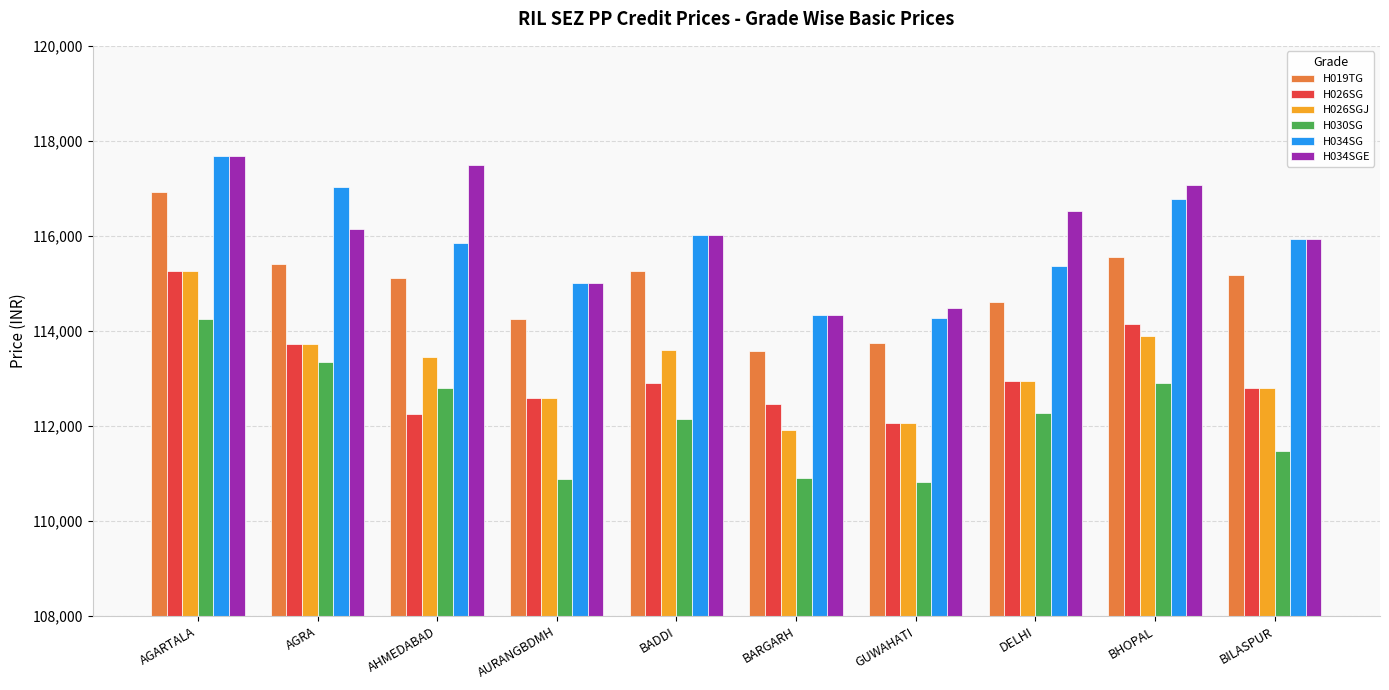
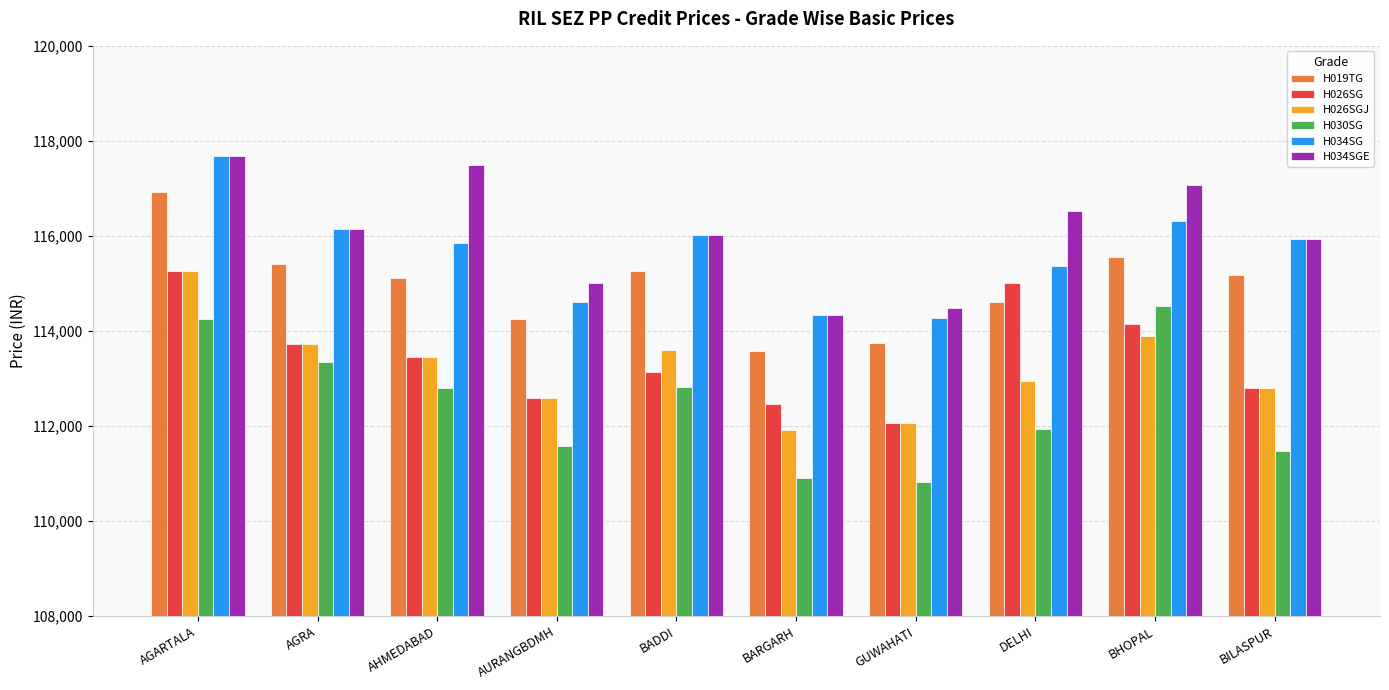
H034SG, AGRA: 117,000 -> 116,100
H026SG, AHMEDABAD: 112,200 -> 113,400
H030SG, AURANGBDMH: 110,900 -> 111,600
H034SG, AURANGBDMH: 115,000 -> 114,600
H026SG, BADDI: 112,900 -> 113,100
H030SG, BADDI: 112,100 -> 112,800
H026SG, DELHI: 112,900 -> 115,000
H030SG, DELHI: 112,300 -> 111,900
H030SG, BHOPAL: 112,900 -> 114,500
H034SG, BHOPAL: 116,800 -> 116,300
